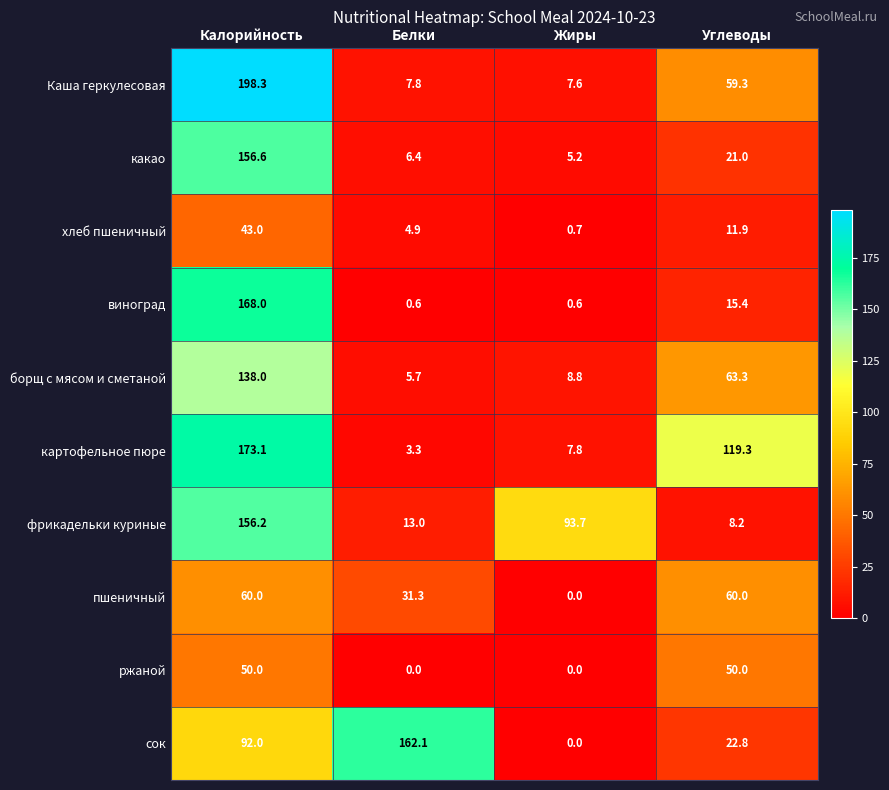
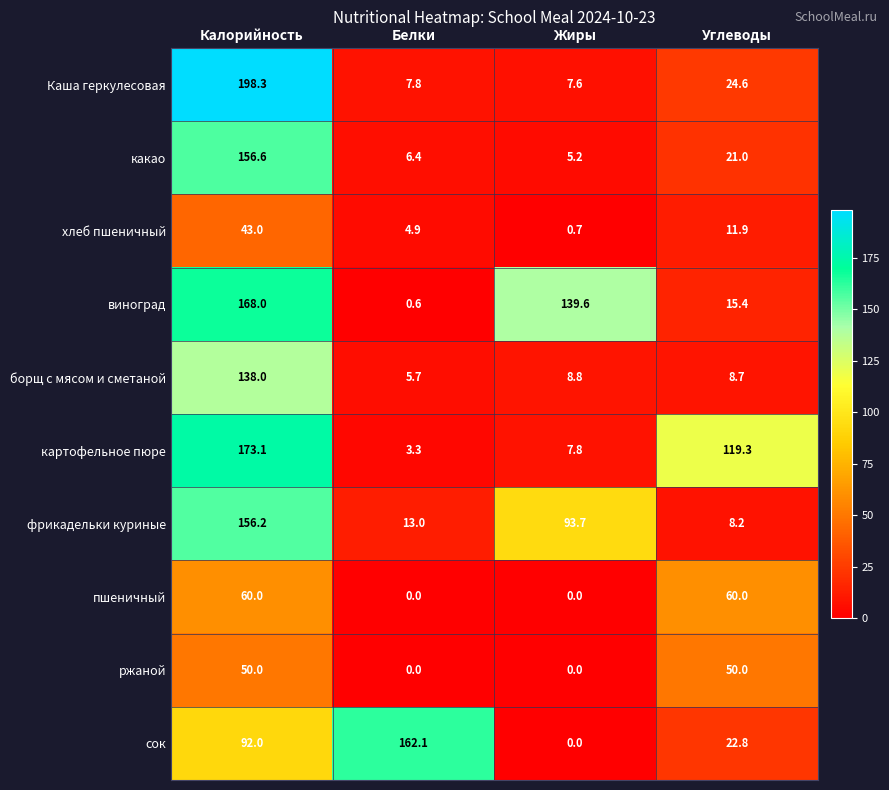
Каша геркулесовая, Углеводы: 59.3 -> 24.6
виноград, Жиры: 0.6 -> 139.6
борщ с мясом и сметаной, Углеводы: 63.3 -> 8.7
пшеничный, Белки: 31.3 -> 0.0
